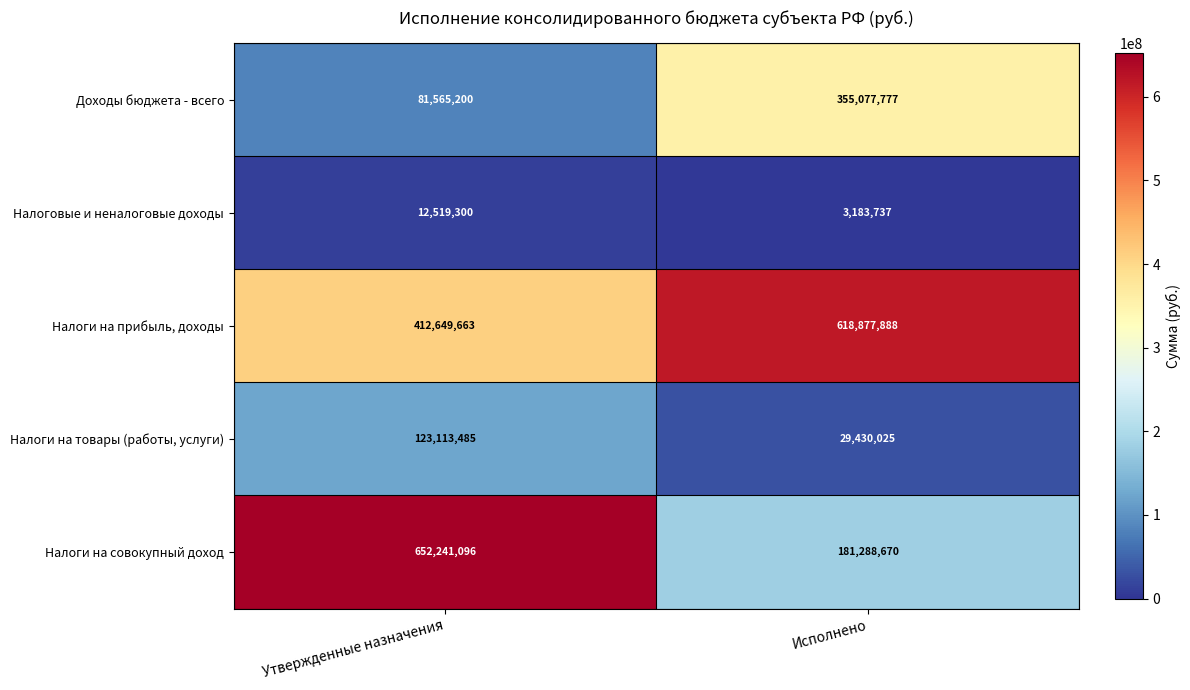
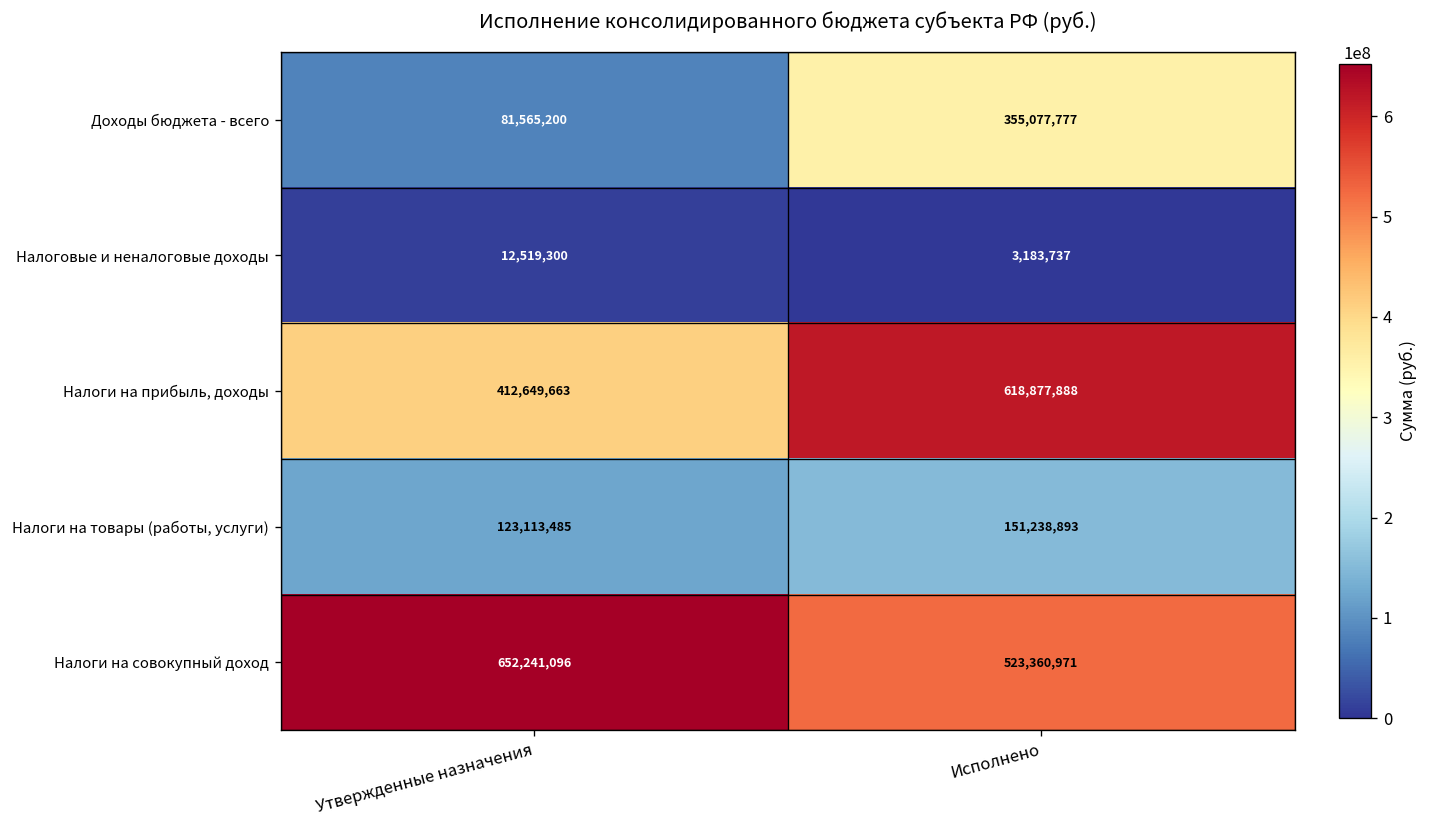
Налоги на товары (работы, услуги), Исполнено: 29,430,025 -> 151,238,893
Налоги на совокупный доход, Исполнено: 181,288,670 -> 523,360,971
